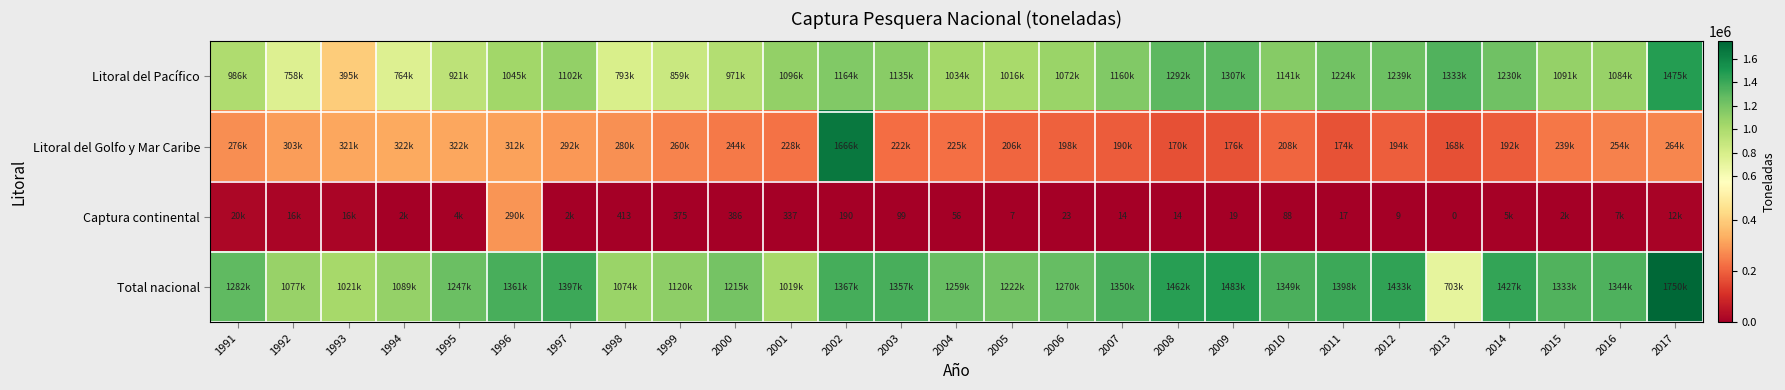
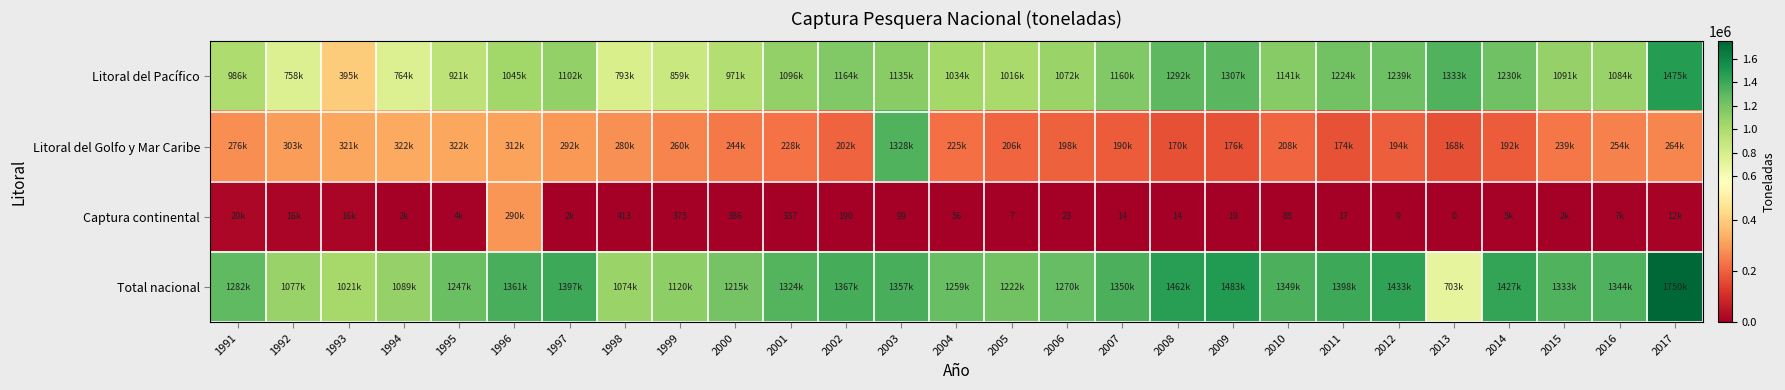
Litoral del Golfo y Mar Caribe, 2002: 1666k -> 202k
Litoral del Golfo y Mar Caribe, 2003: 222k -> 1328k
Total nacional, 2001: 1019k -> 1324k
